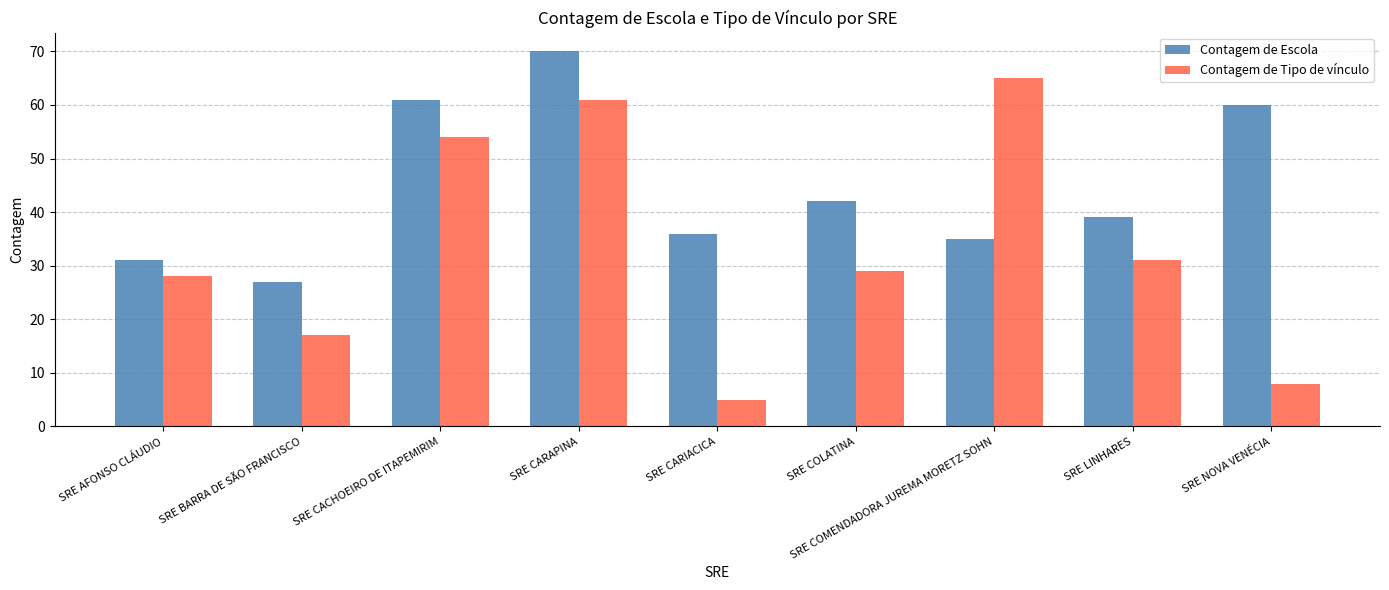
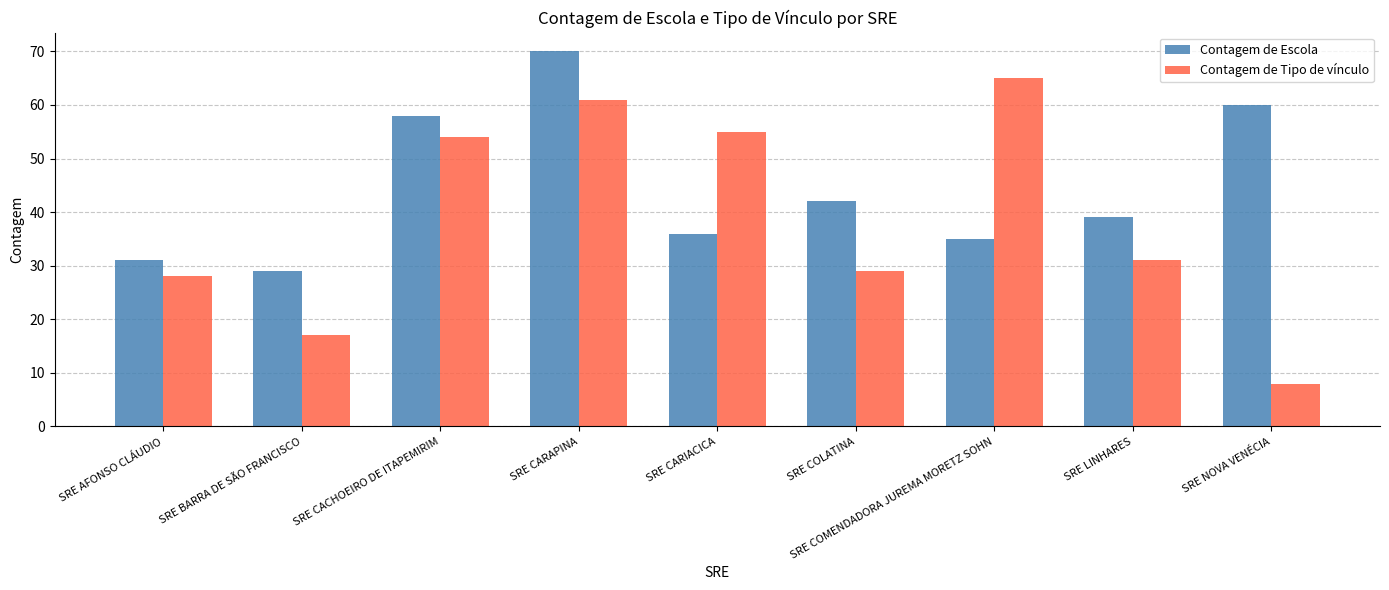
Contagem de Escola, SRE BARRA DE SÃO FRANCISCO: 27 -> 29
Contagem de Escola, SRE CACHOEIRO DE ITAPEMIRIM: 61 -> 58
Contagem de Tipo de vínculo, SRE CARIACICA: 5 -> 55
